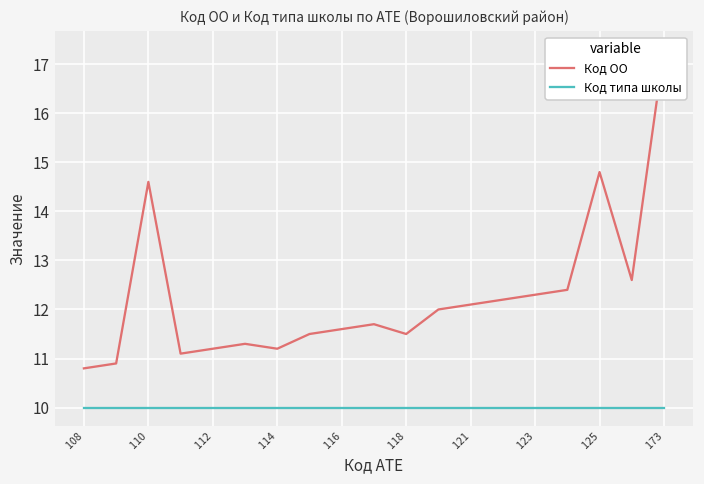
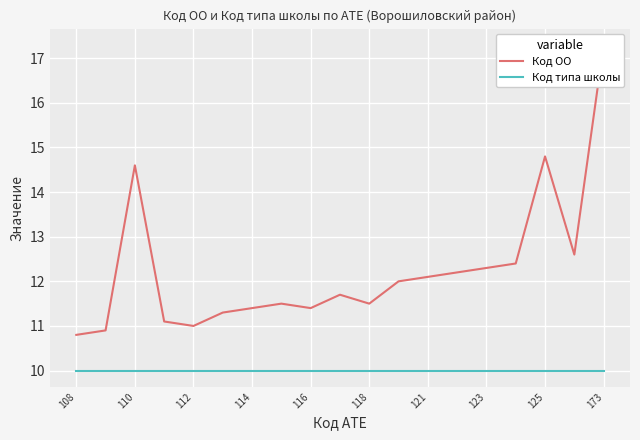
Код ОО, 112: 11.2 -> 11.0
Код ОО, 114: 11.2 -> 11.4
Код ОО, 116: 11.6 -> 11.4
